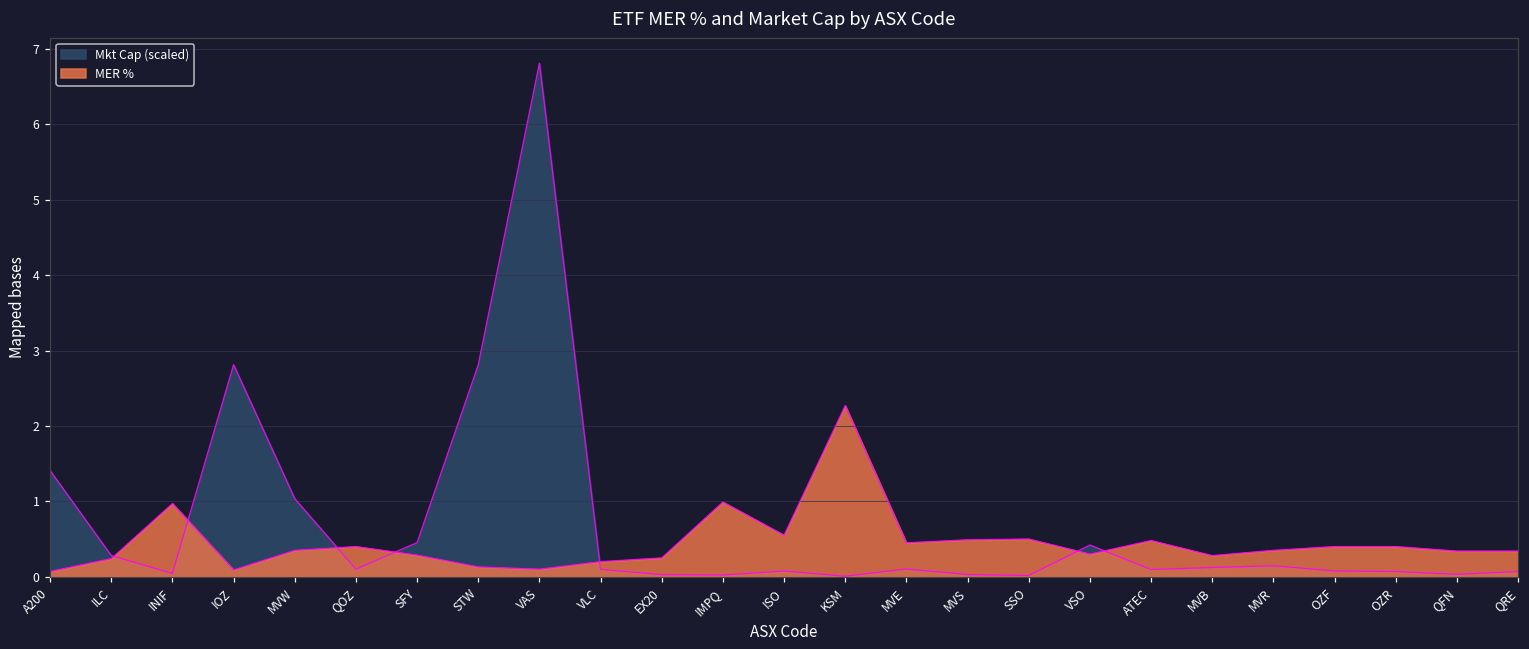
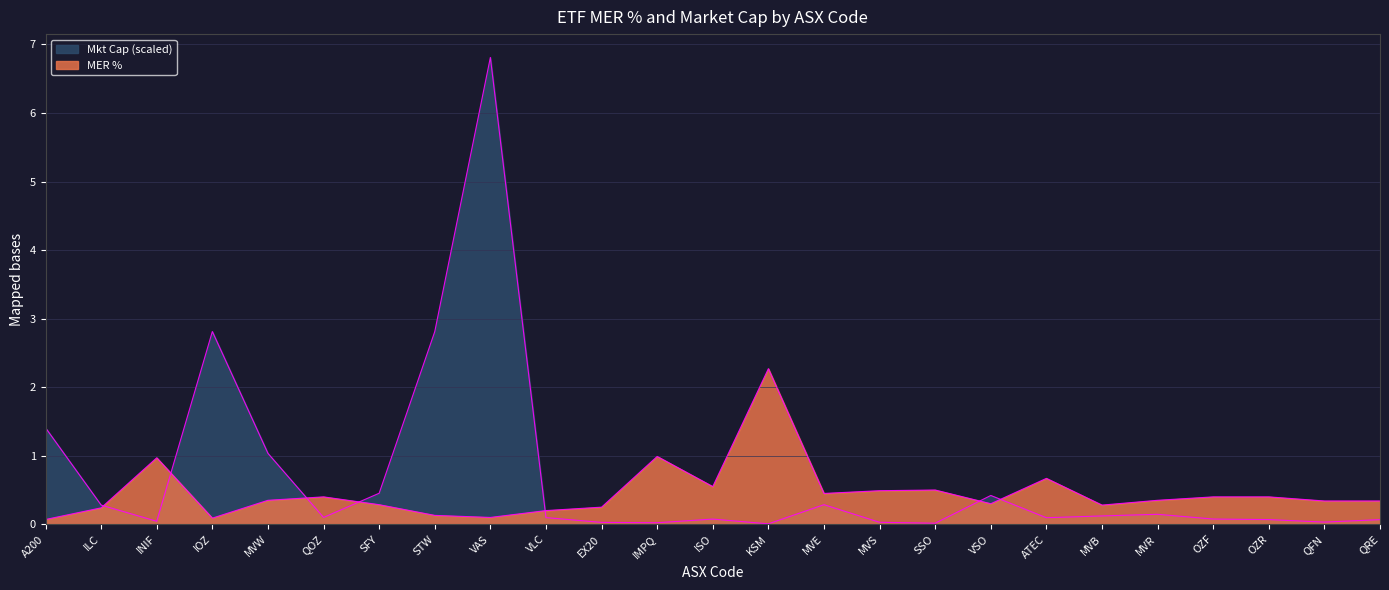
Mkt Cap (scaled), MVE: 0.1 -> 0.3
MER %, ATEC: 0.5 -> 0.7
